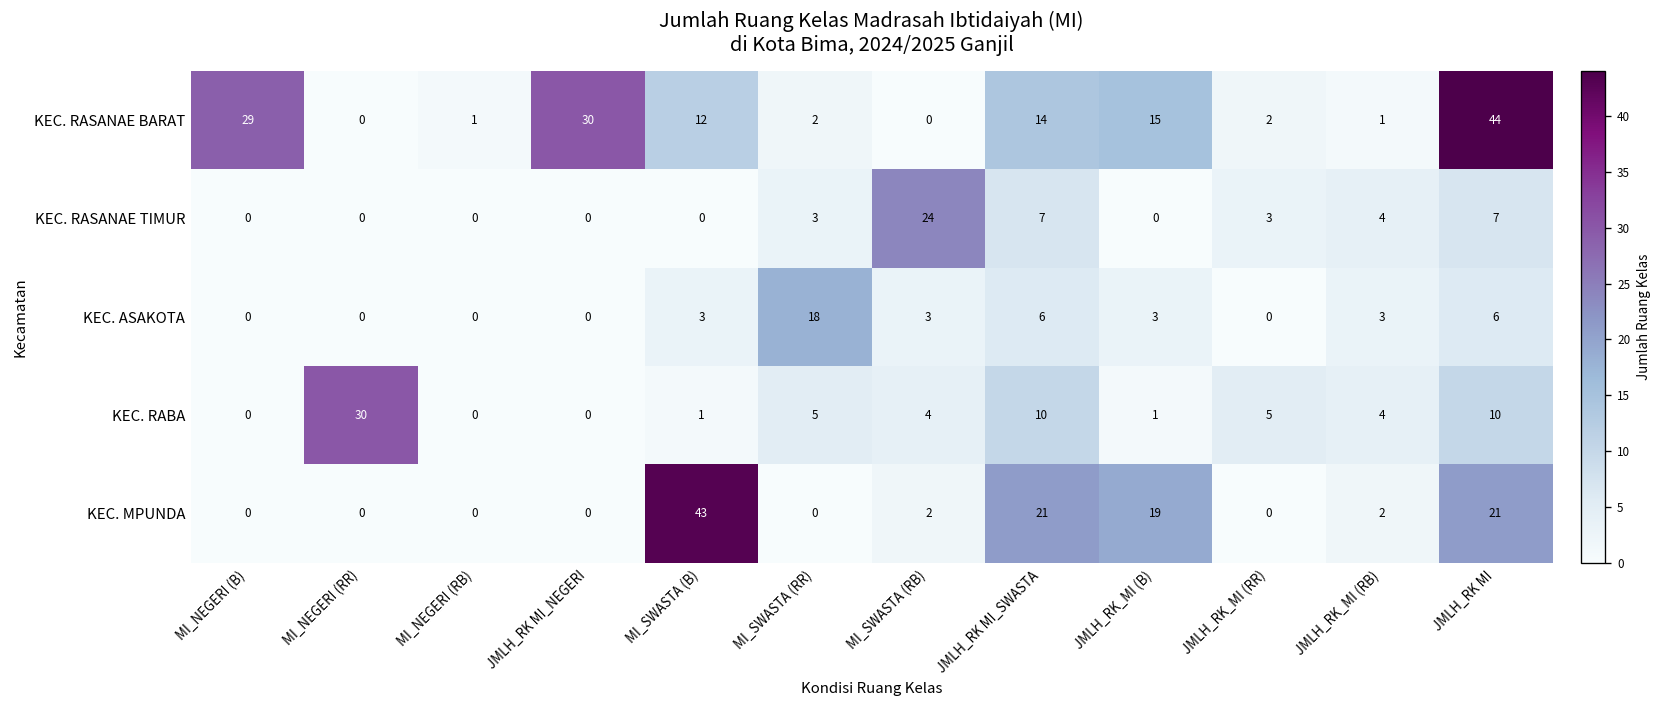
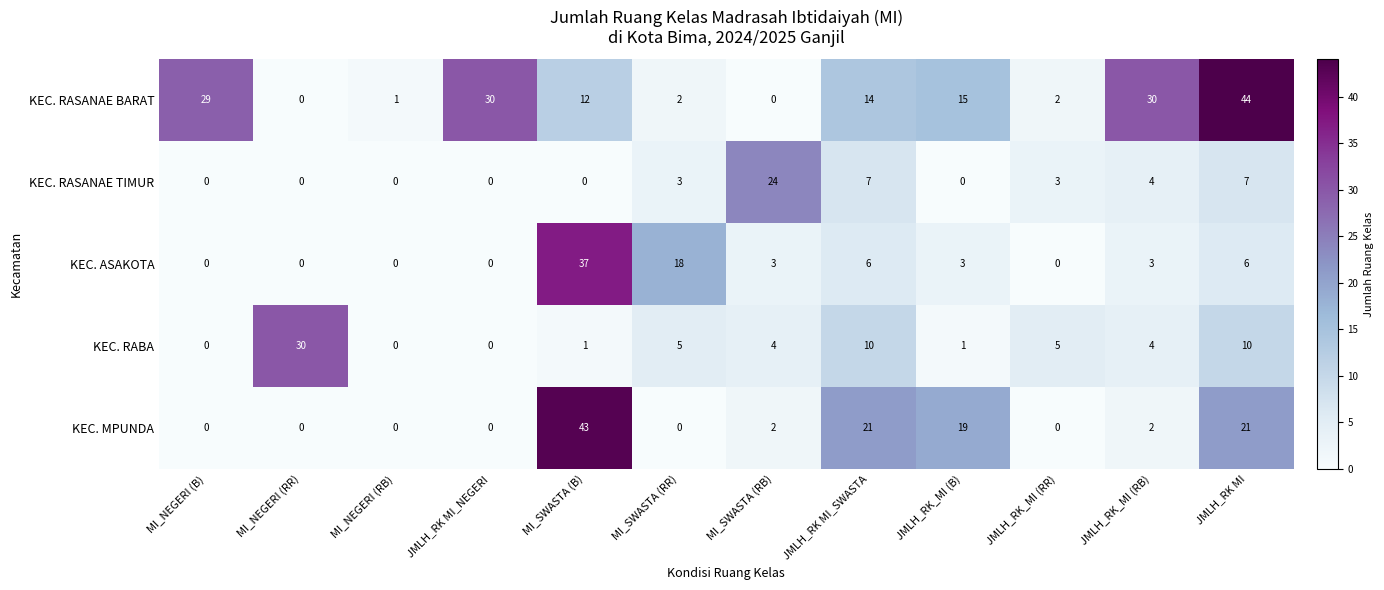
KEC. RASANAE BARAT, JMLH_RK_MI (RB): 1 -> 30
KEC. ASAKOTA, MI_SWASTA (B): 3 -> 37
